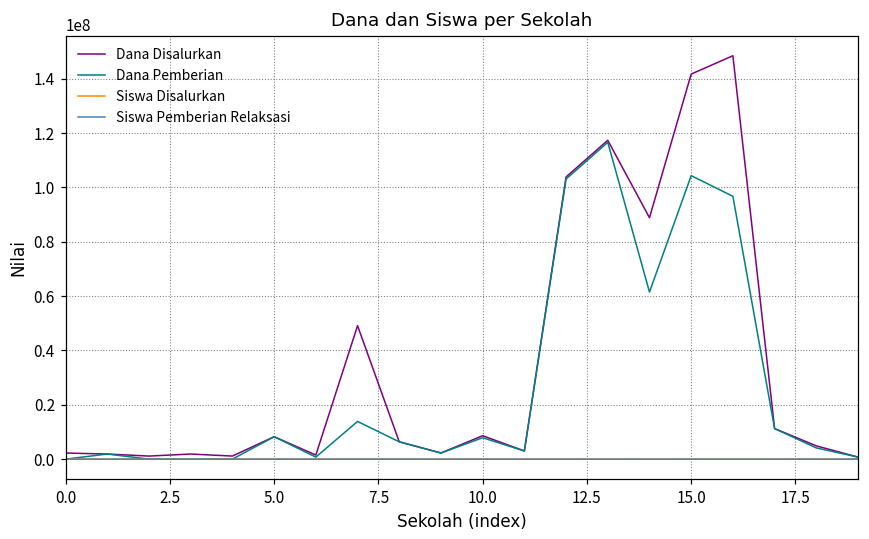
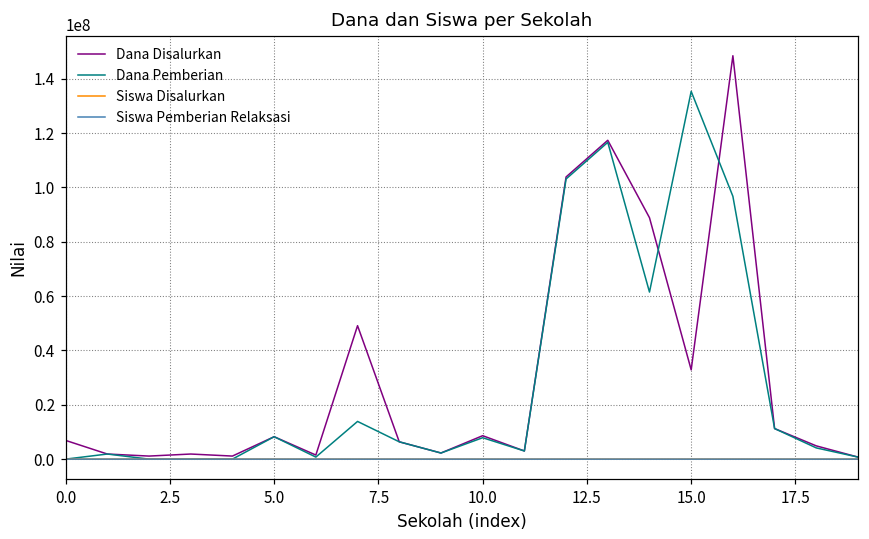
Dana Disalurkan, 0.0: 2000000 -> 7000000
Dana Disalurkan, 15.0: 142000000 -> 33000000
Dana Pemberian, 15.0: 104000000 -> 135000000
